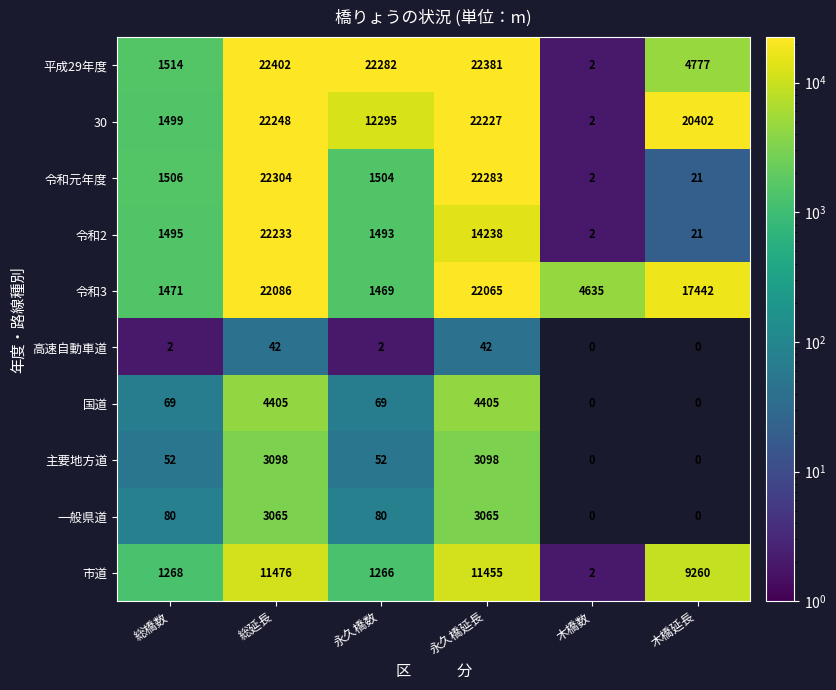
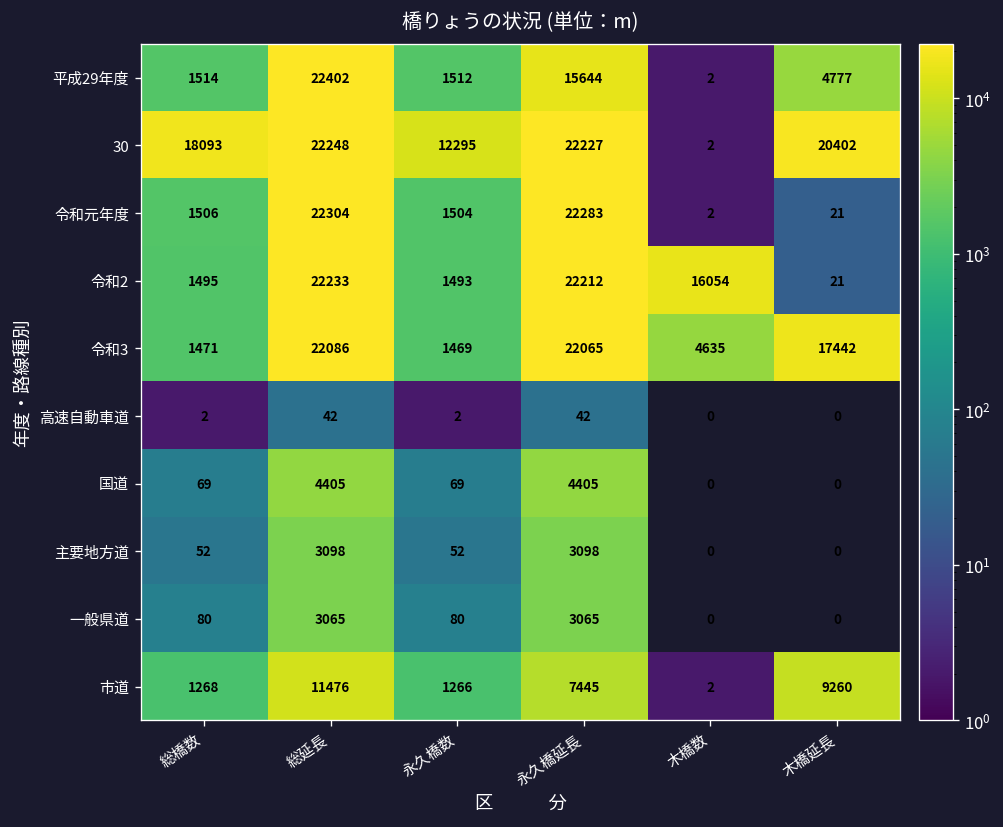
平成29年度, 永久橋数: 22282 -> 1512
平成29年度, 永久橋延長: 22381 -> 15644
30, 総橋数: 1499 -> 18093
令和2, 永久橋延長: 14238 -> 22212
令和2, 木橋数: 2 -> 16054
市道, 永久橋延長: 11455 -> 7445
